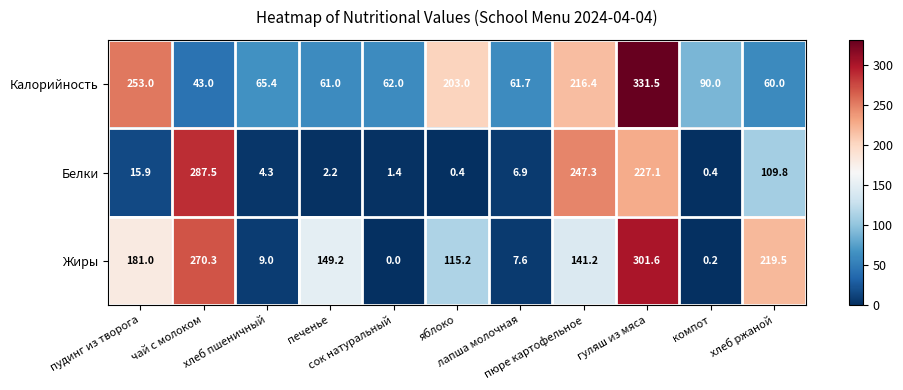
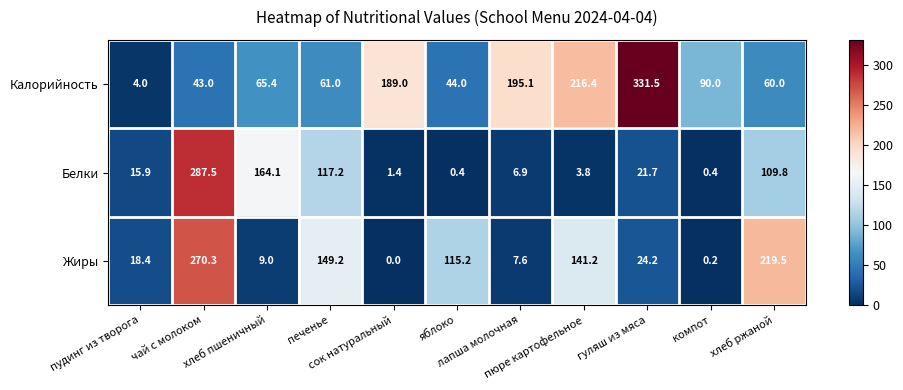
Калорийность, пудинг из творога: 253.0 -> 4.0
Калорийность, сок натуральный: 62.0 -> 189.0
Калорийность, яблоко: 203.0 -> 44.0
Калорийность, лапша молочная: 61.7 -> 195.1
Белки, хлеб пшеничный: 4.3 -> 164.1
Белки, печенье: 2.2 -> 117.2
Белки, пюре картофельное: 247.3 -> 3.8
Белки, гуляш из мяса: 227.1 -> 21.7
Жиры, пудинг из творога: 181.0 -> 18.4
Жиры, гуляш из мяса: 301.6 -> 24.2
